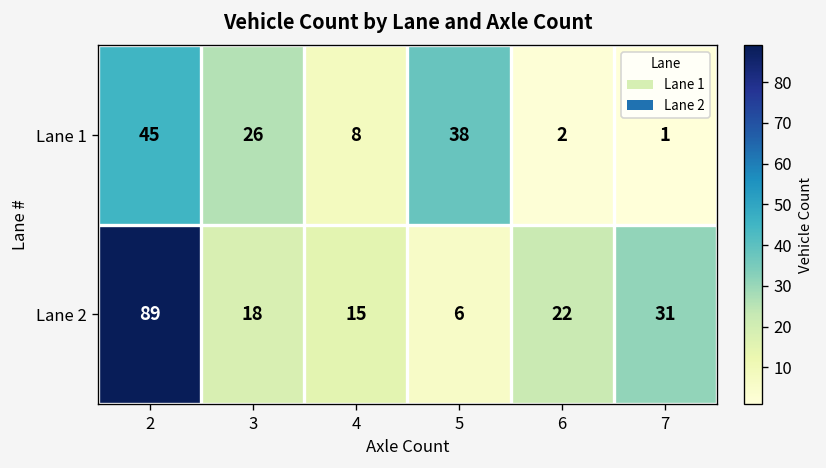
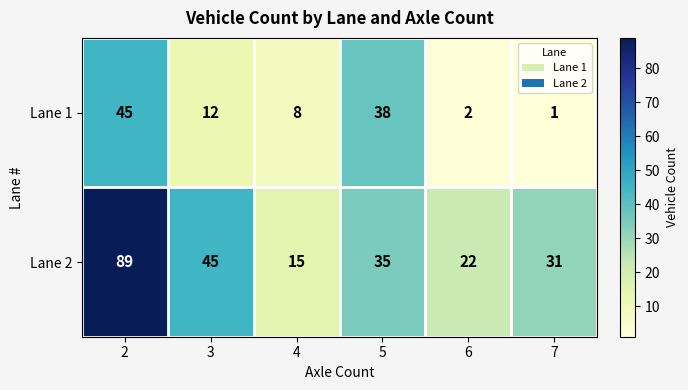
Lane 1, 3: 26 -> 12
Lane 2, 3: 18 -> 45
Lane 2, 5: 6 -> 35
